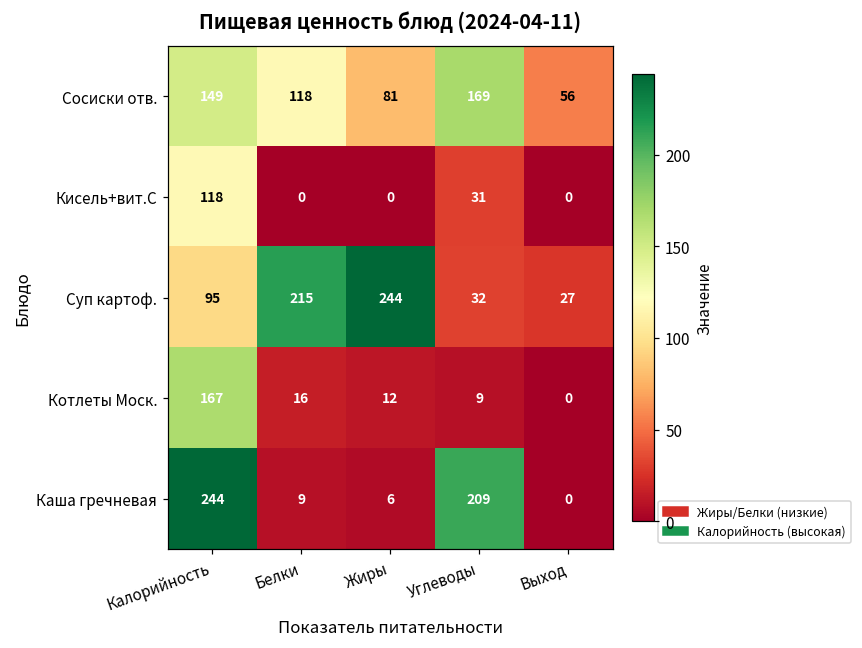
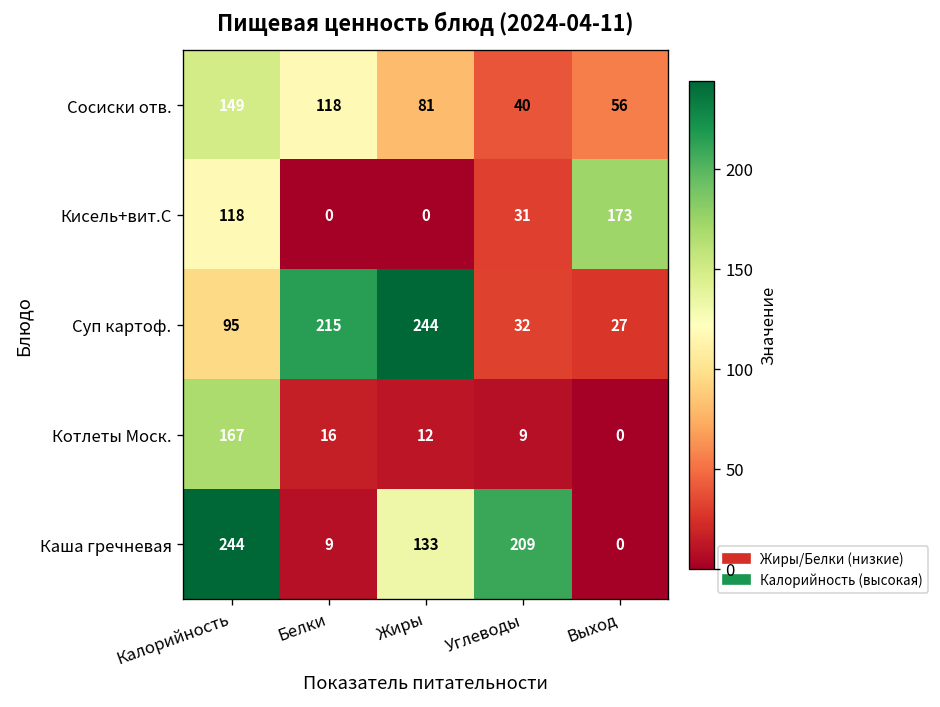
Сосиски отв., Углеводы: 169 -> 40
Кисель+вит.С, Выход: 0 -> 173
Каша гречневая, Жиры: 6 -> 133
